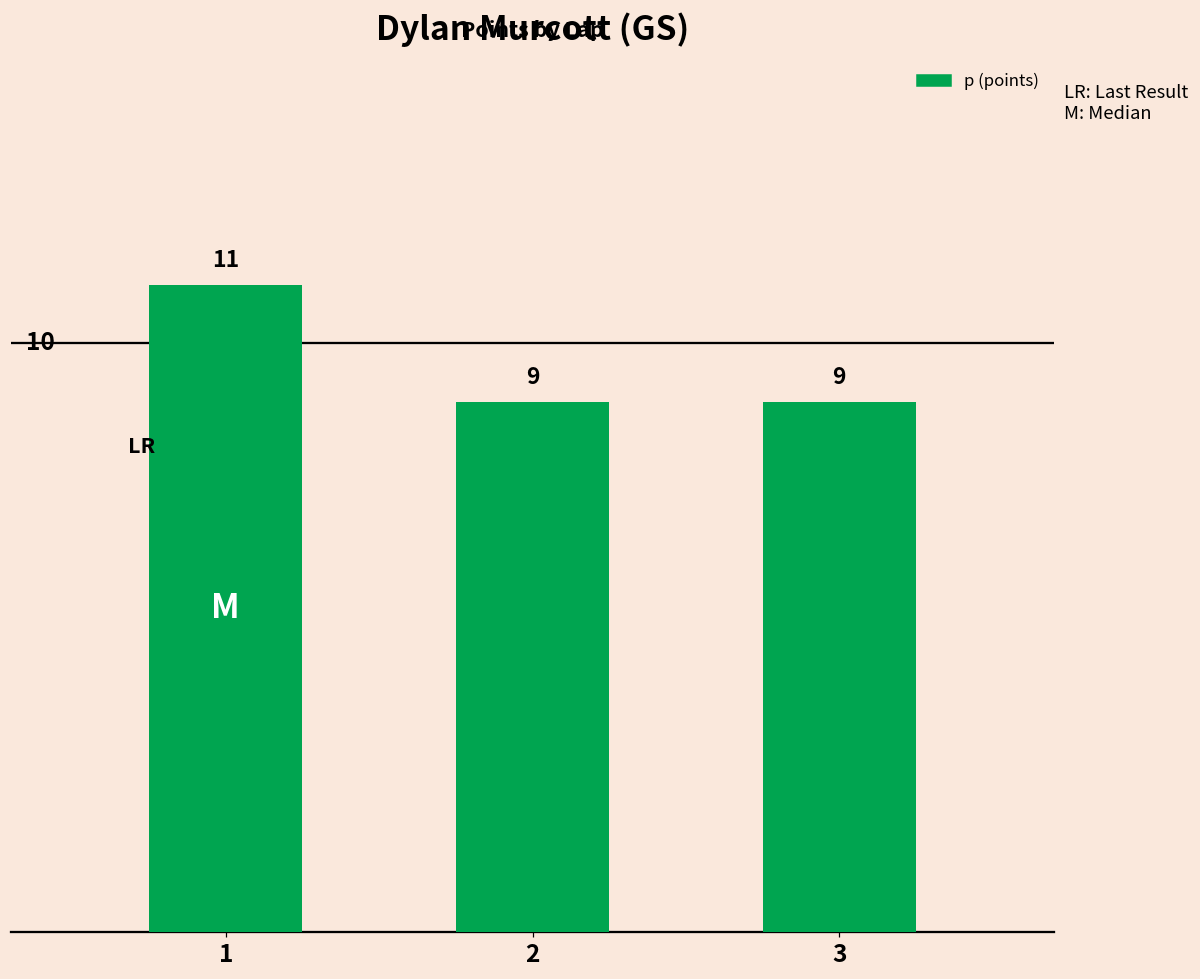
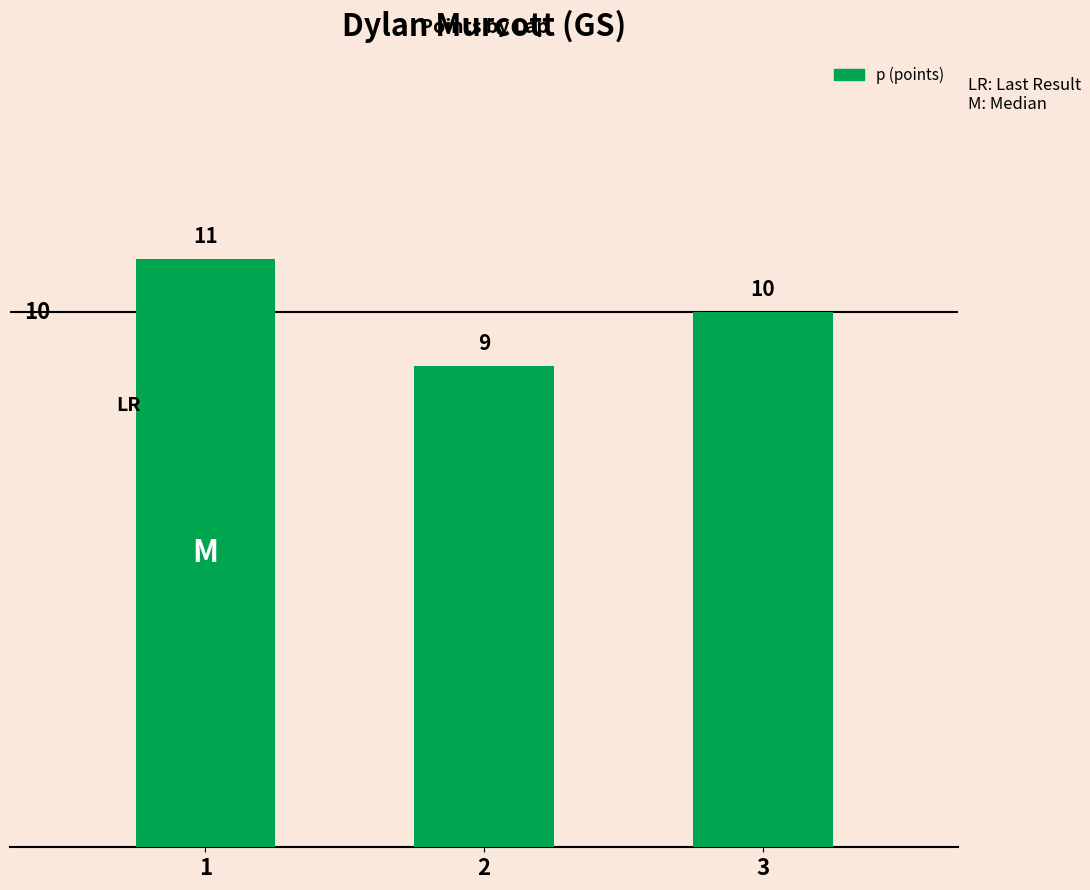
3: 9 -> 10
